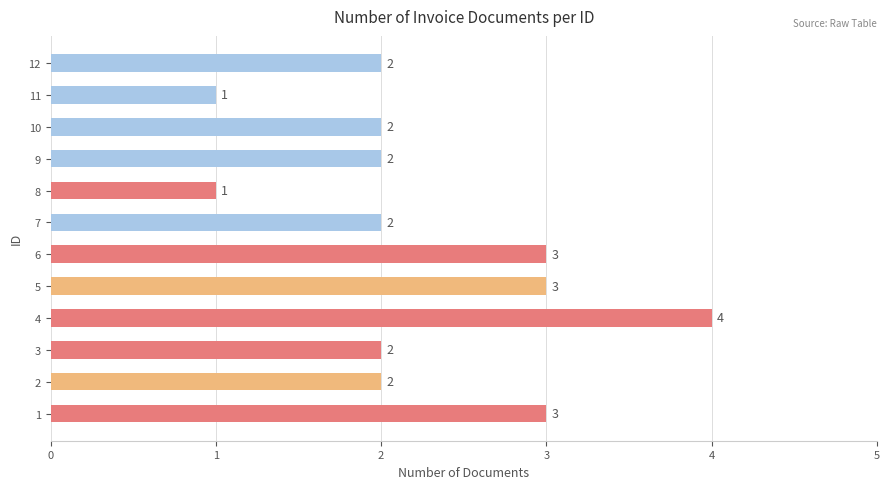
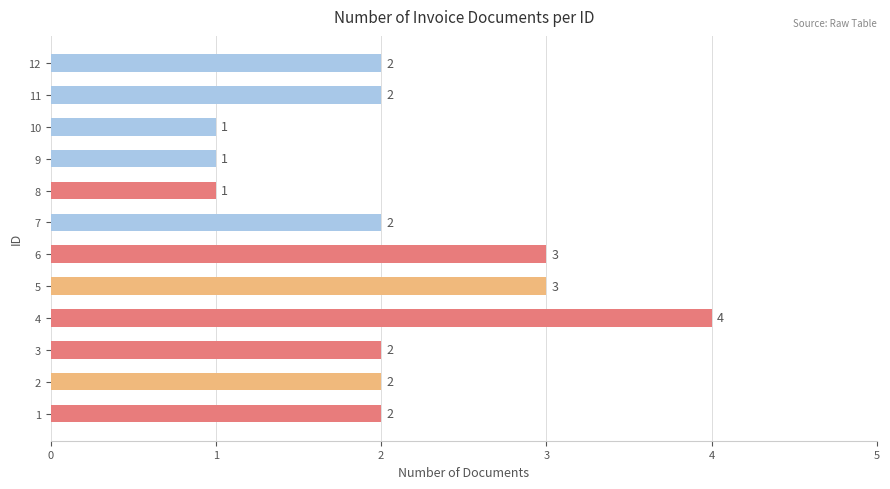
11: 1 -> 2
10: 2 -> 1
9: 2 -> 1
1: 3 -> 2
